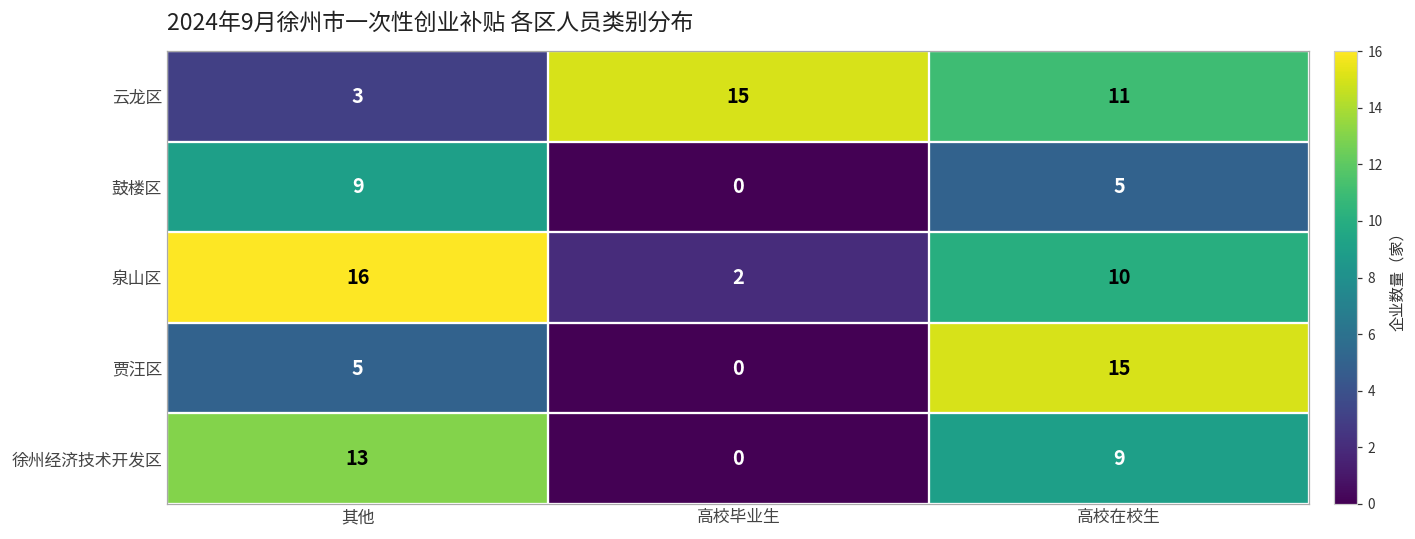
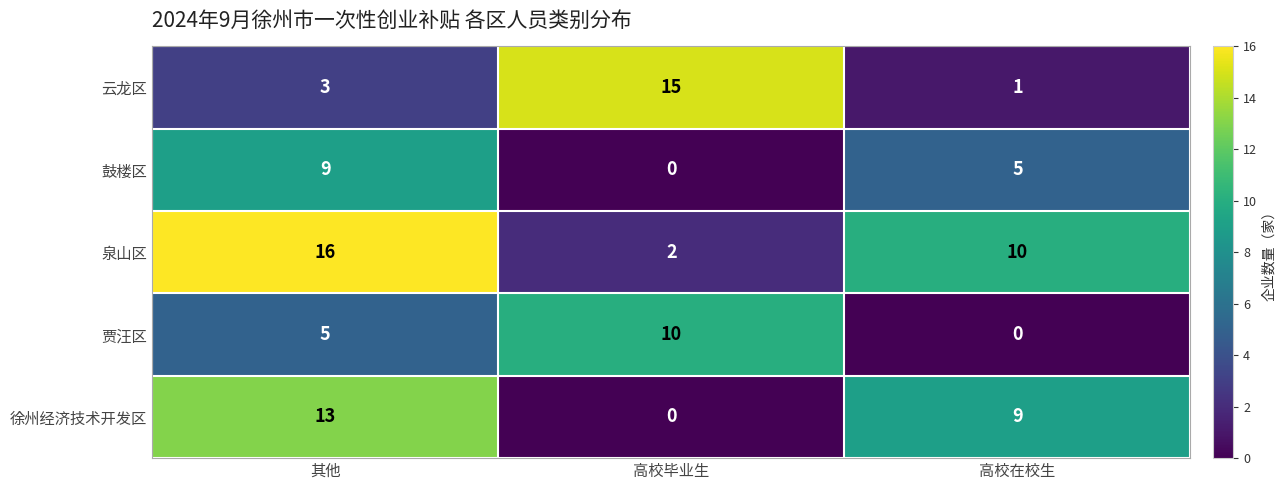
云龙区, 高校在校生: 11 -> 1
贾汪区, 高校毕业生: 0 -> 10
贾汪区, 高校在校生: 15 -> 0
